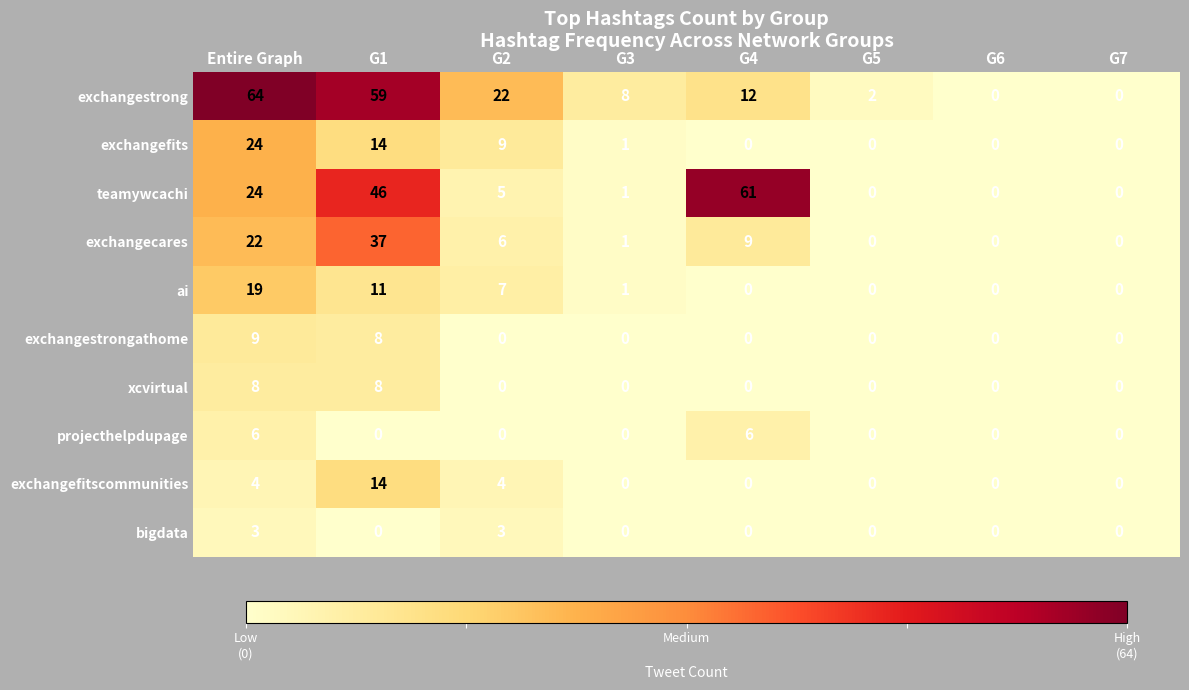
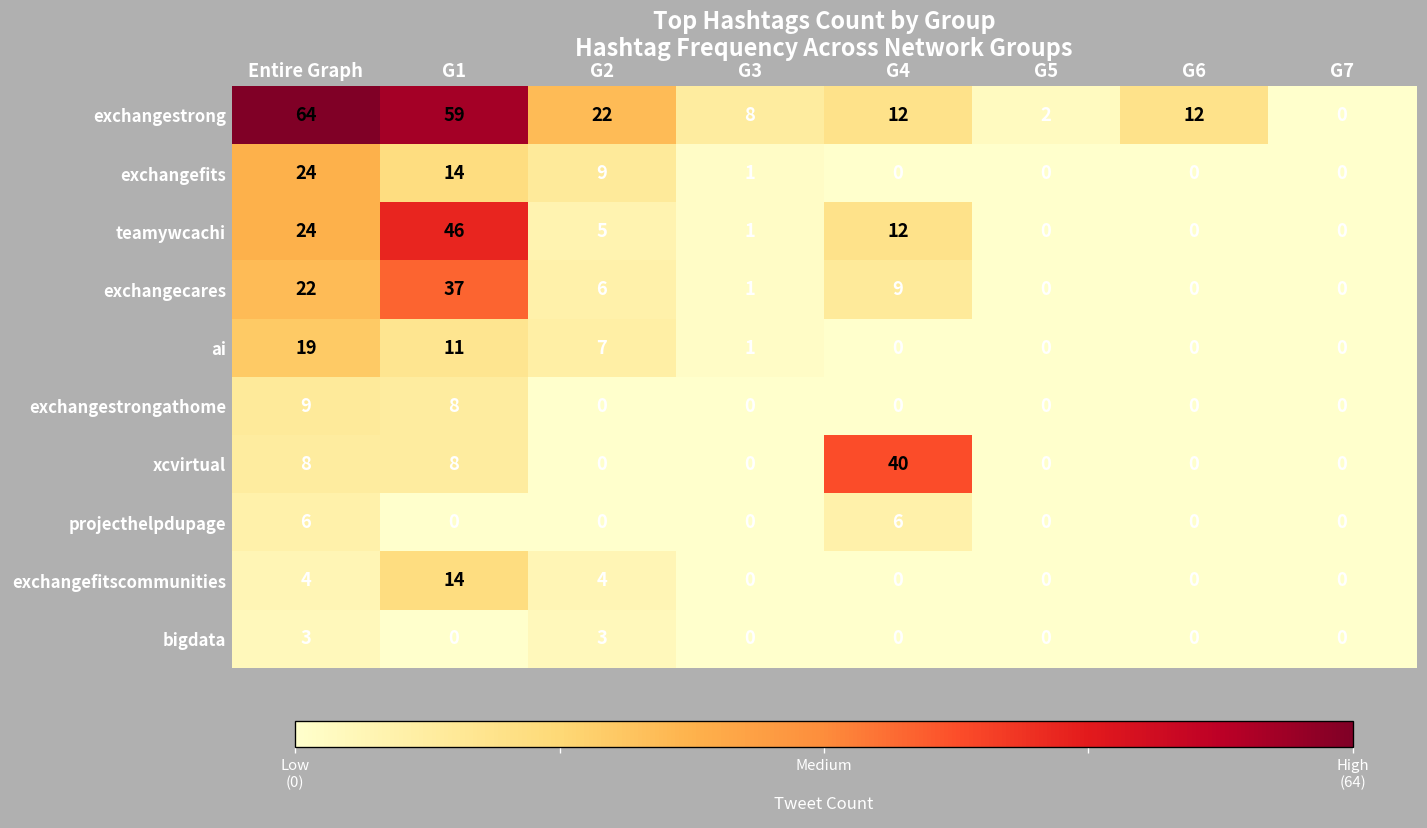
exchangestrong, G6: 0 -> 12
teamywcachi, G4: 61 -> 12
xcvirtual, G4: 0 -> 40
